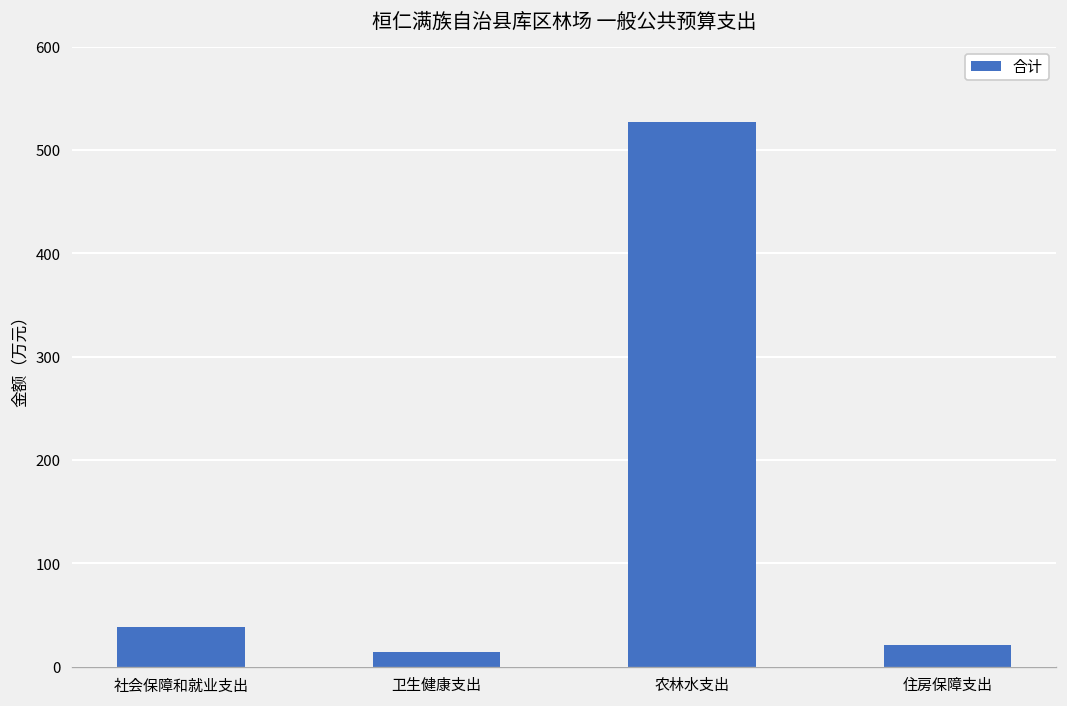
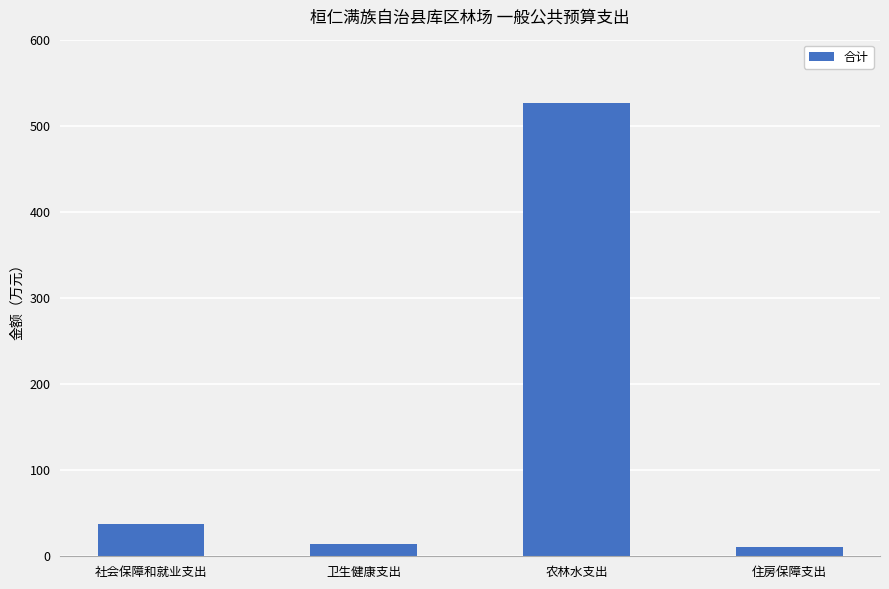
住房保障支出: 20 -> 10
